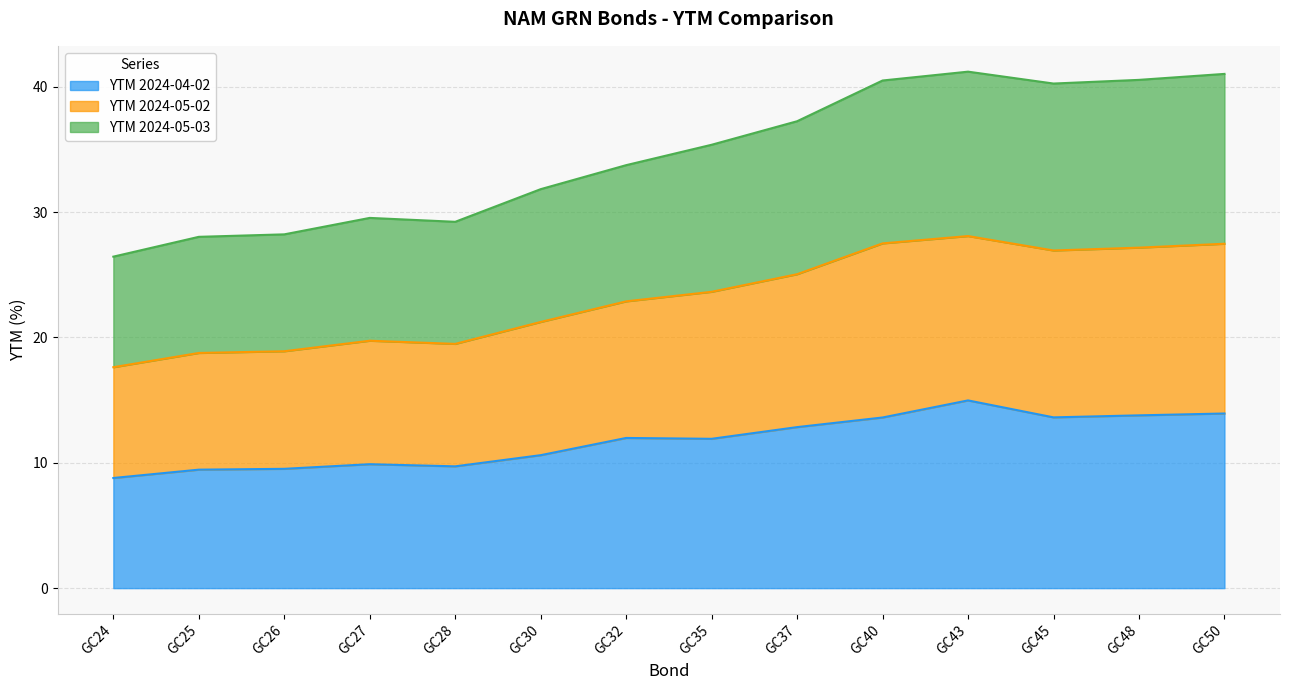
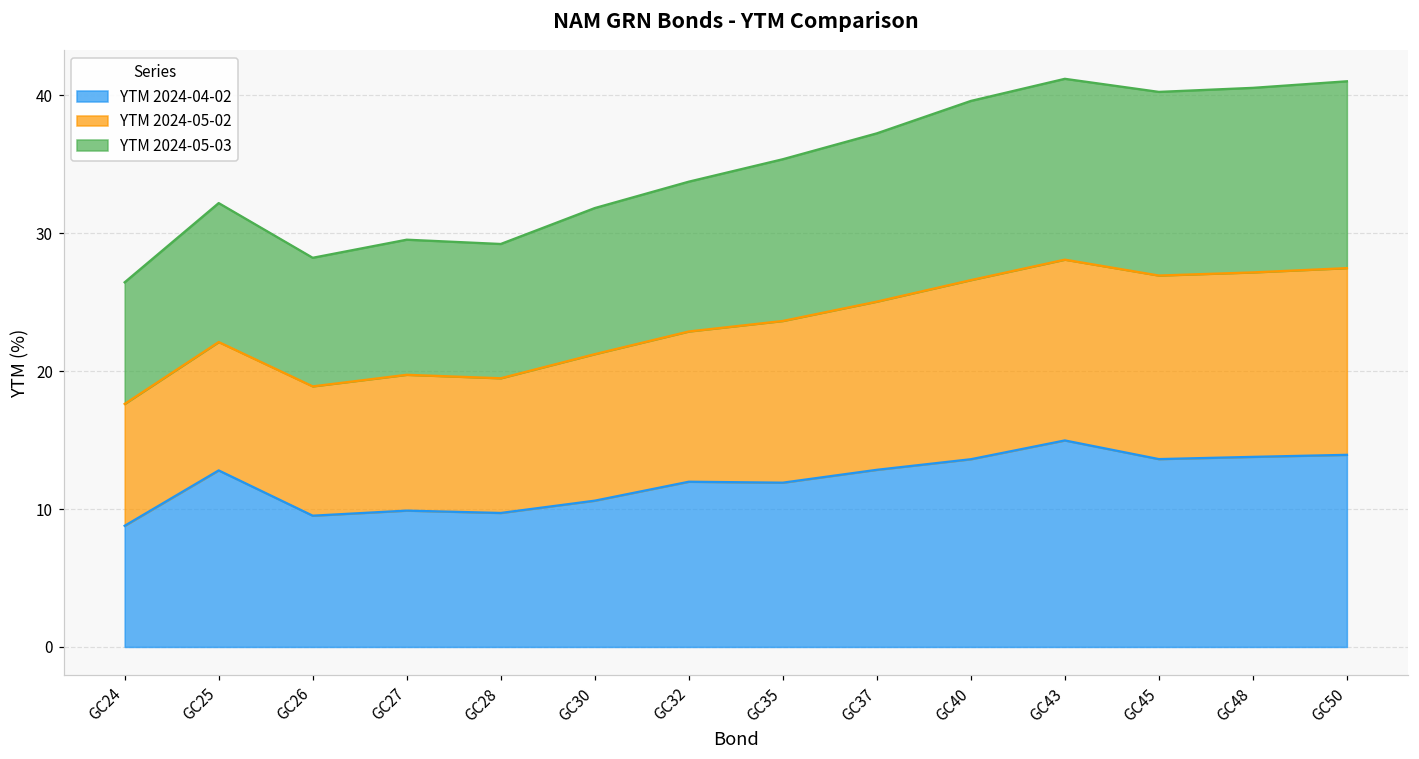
YTM 2024-04-02, GC25: 9.5 -> 12.8
YTM 2024-05-03, GC25: 9.3 -> 10.1
YTM 2024-05-02, GC40: 13.9 -> 13.0
